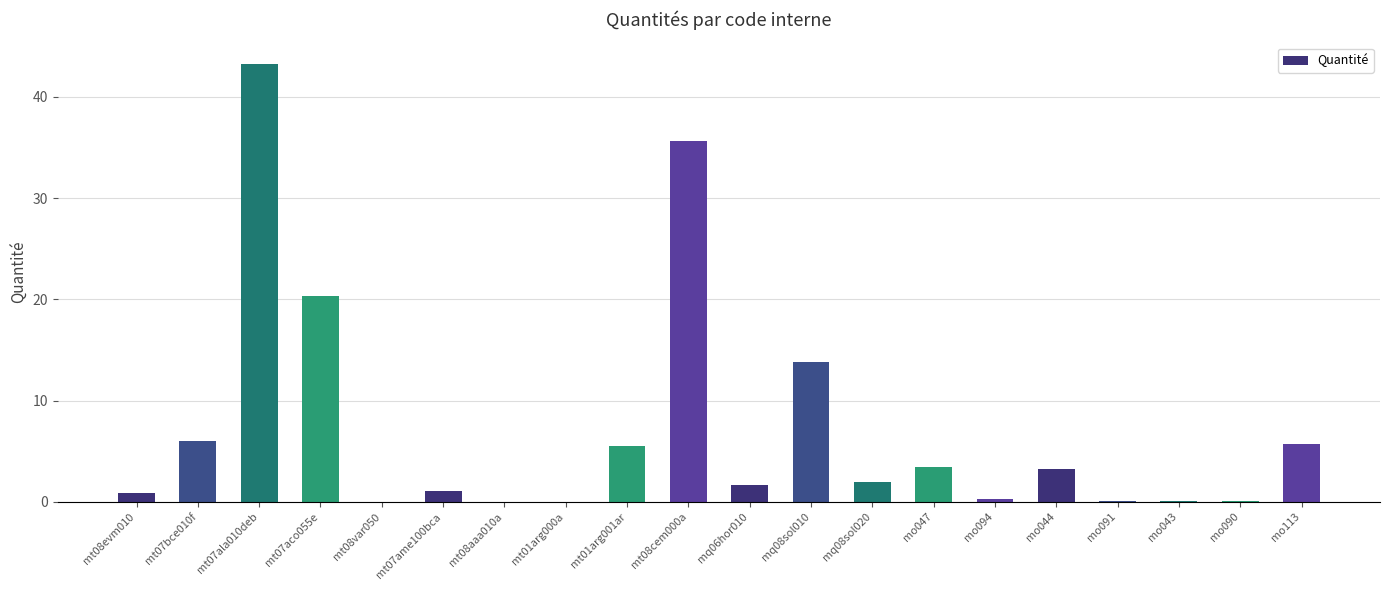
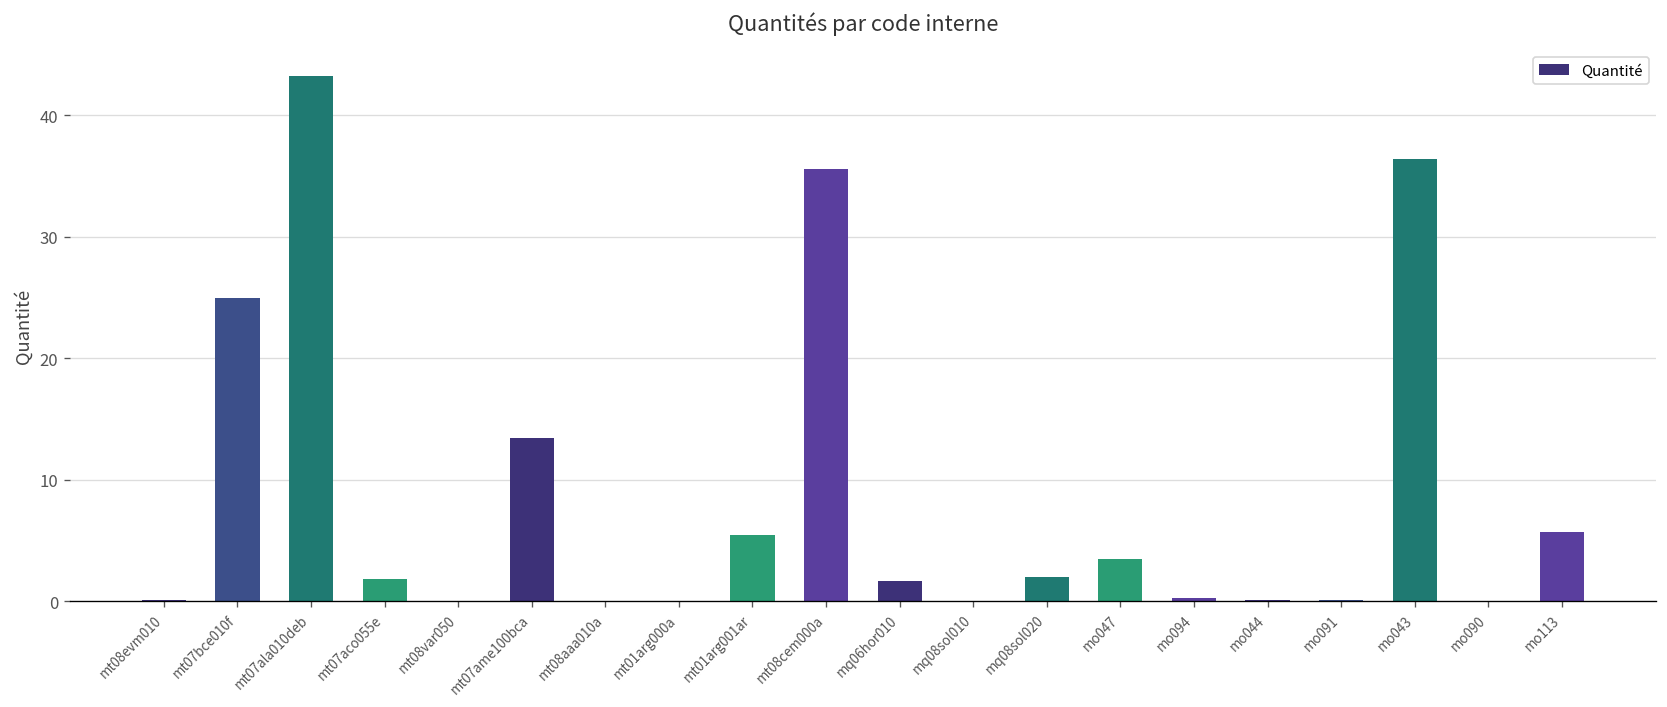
mt08evm010: 0.9 -> 0.1
mt07bce010f: 6 -> 25
mt07aco055e: 20.3 -> 1.8
mt07ame100bca: 1.1 -> 13.4
mq08sol010: 13.8 -> 0.0
mo044: 3.3 -> 0.1
mo043: 0.1 -> 36.4
